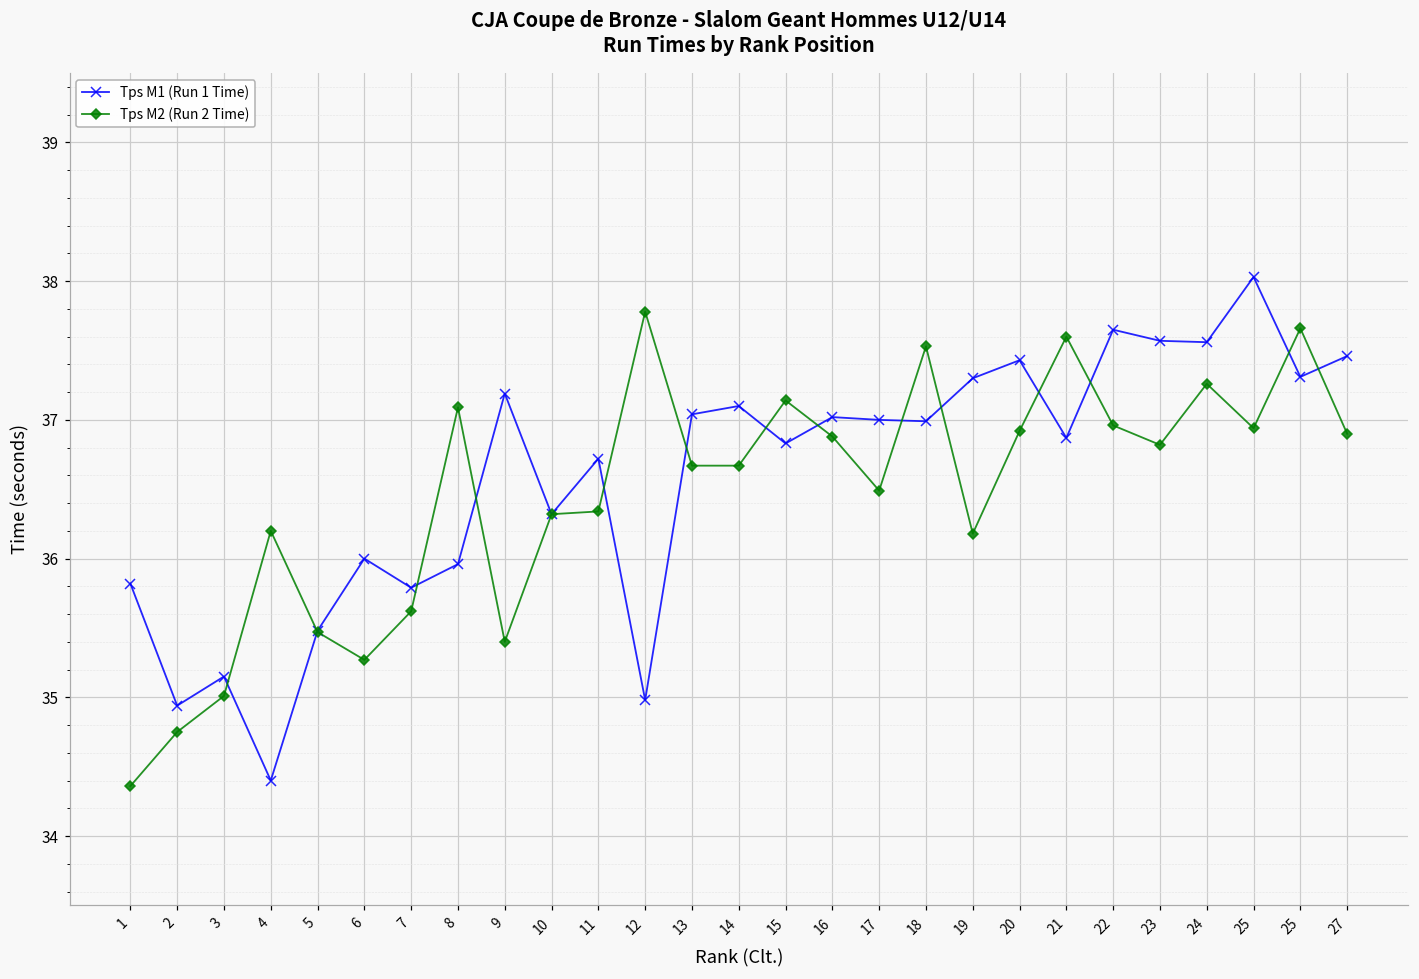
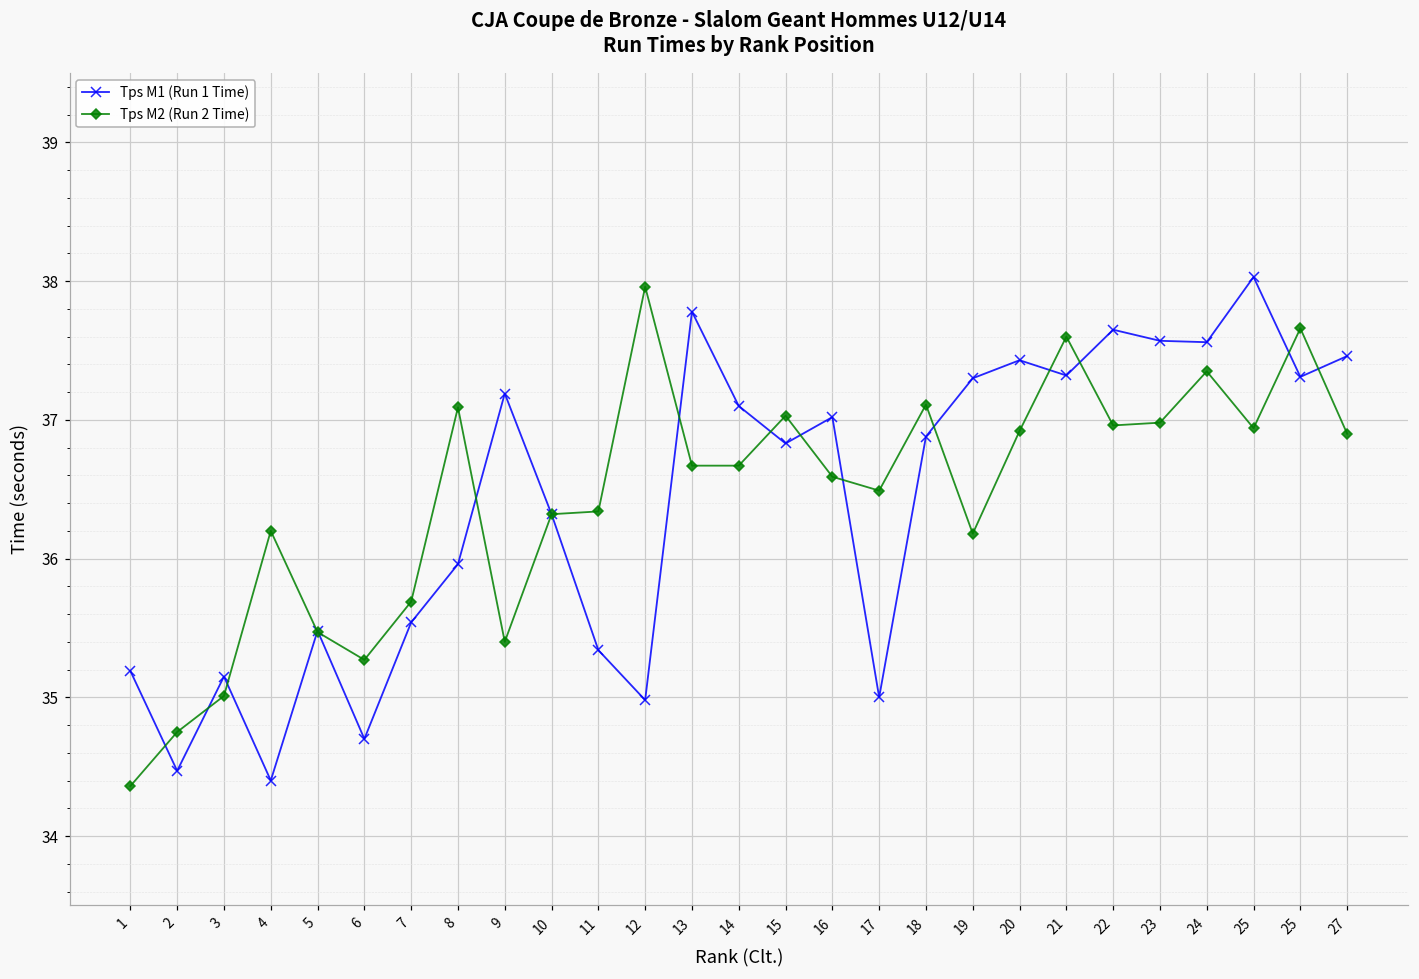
Tps M1 (Run 1 Time), 1: 35.82 -> 35.19
Tps M1 (Run 1 Time), 2: 34.94 -> 34.47
Tps M1 (Run 1 Time), 6: 36.0 -> 34.7
Tps M1 (Run 1 Time), 7: 35.79 -> 35.54
Tps M2 (Run 2 Time), 7: 35.62 -> 35.69
Tps M1 (Run 1 Time), 11: 36.72 -> 35.34
Tps M2 (Run 2 Time), 12: 37.78 -> 37.96
Tps M1 (Run 1 Time), 13: 37.04 -> 37.78
Tps M2 (Run 2 Time), 15: 37.14 -> 37.03
Tps M2 (Run 2 Time), 16: 36.88 -> 36.59
Tps M1 (Run 1 Time), 17: 37 -> 35
Tps M1 (Run 1 Time), 18: 36.99 -> 36.88
Tps M2 (Run 2 Time), 18: 37.53 -> 37.11
Tps M1 (Run 1 Time), 21: 36.87 -> 37.32
Tps M2 (Run 2 Time), 23: 36.82 -> 36.98
Tps M2 (Run 2 Time), 24: 37.26 -> 37.35
